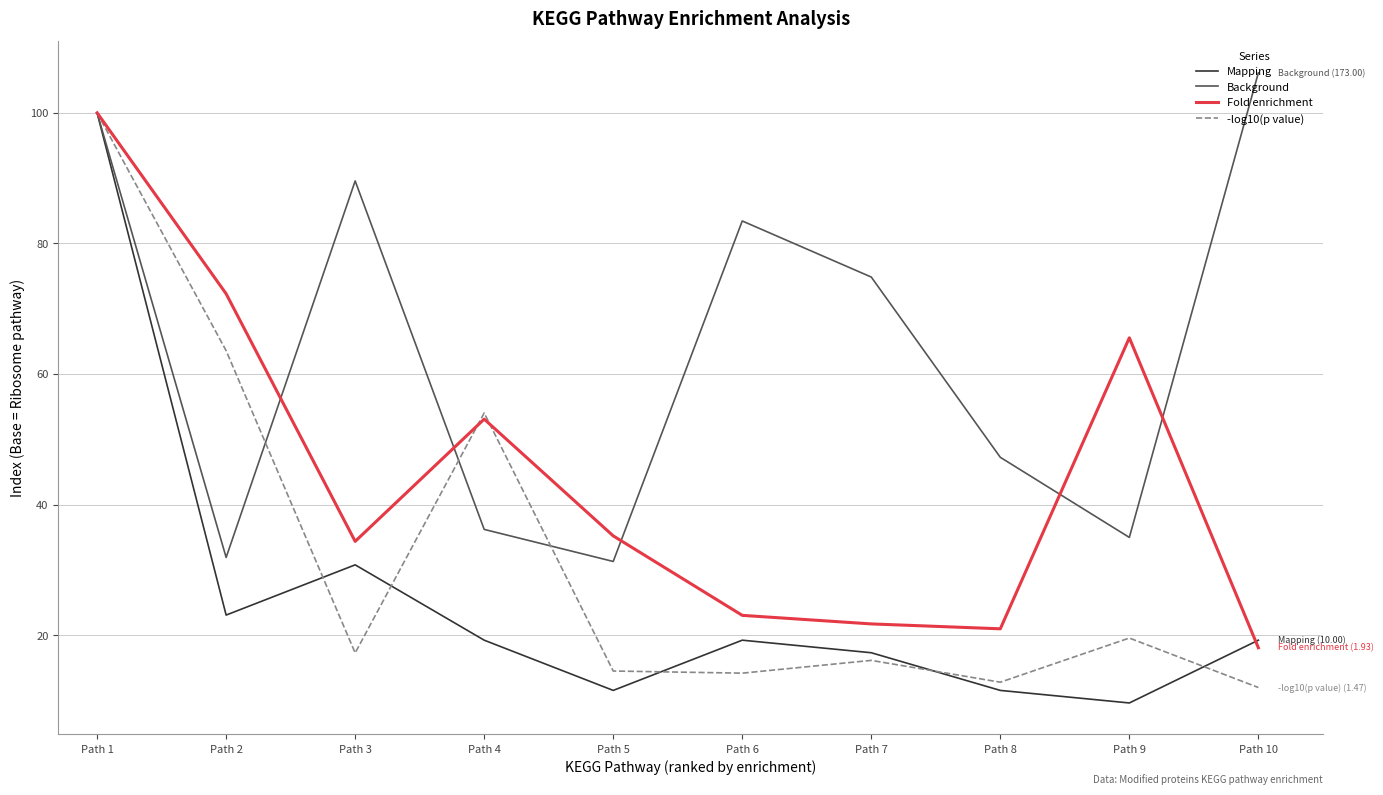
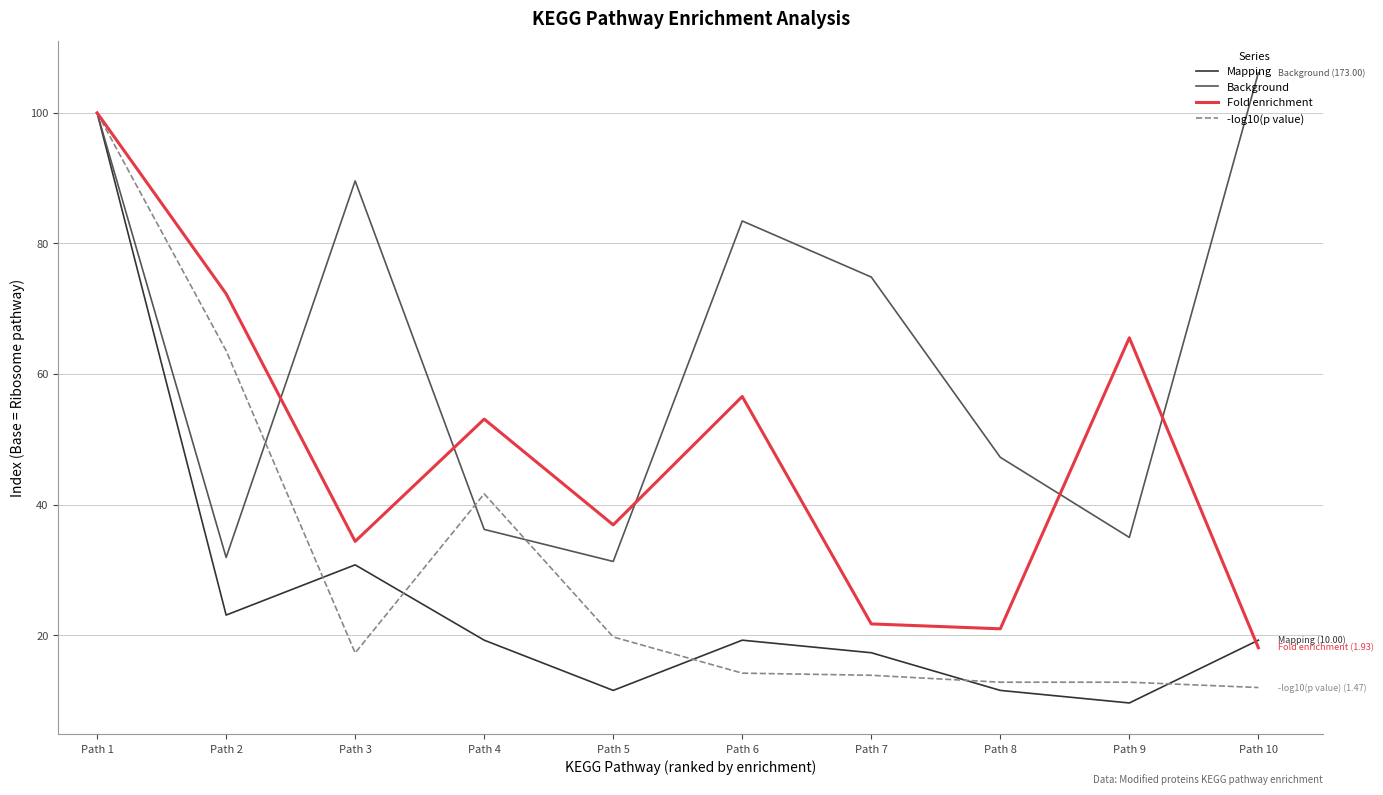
-log10(p value), Path 4: 54 -> 42
Fold enrichment, Path 5: 35 -> 37
-log10(p value), Path 5: 15 -> 20
Fold enrichment, Path 6: 23 -> 57
-log10(p value), Path 7: 16 -> 14
-log10(p value), Path 9: 20 -> 13
